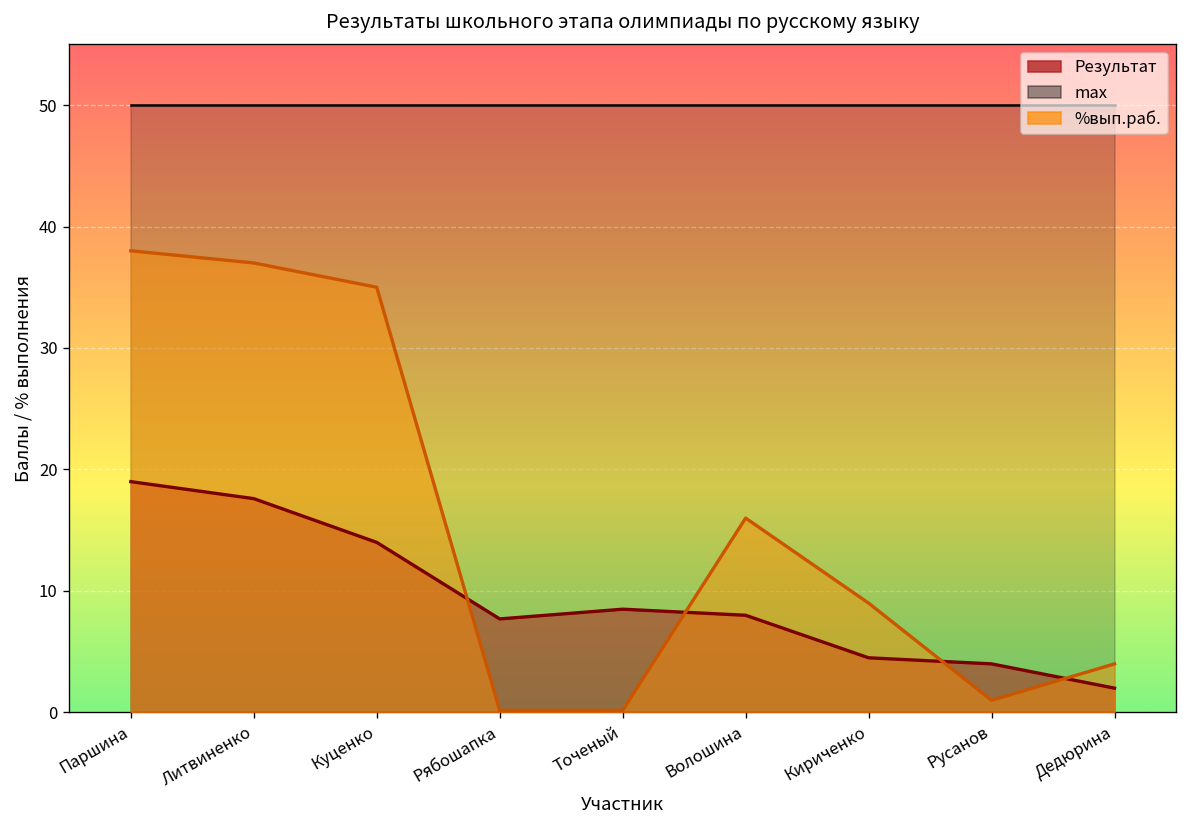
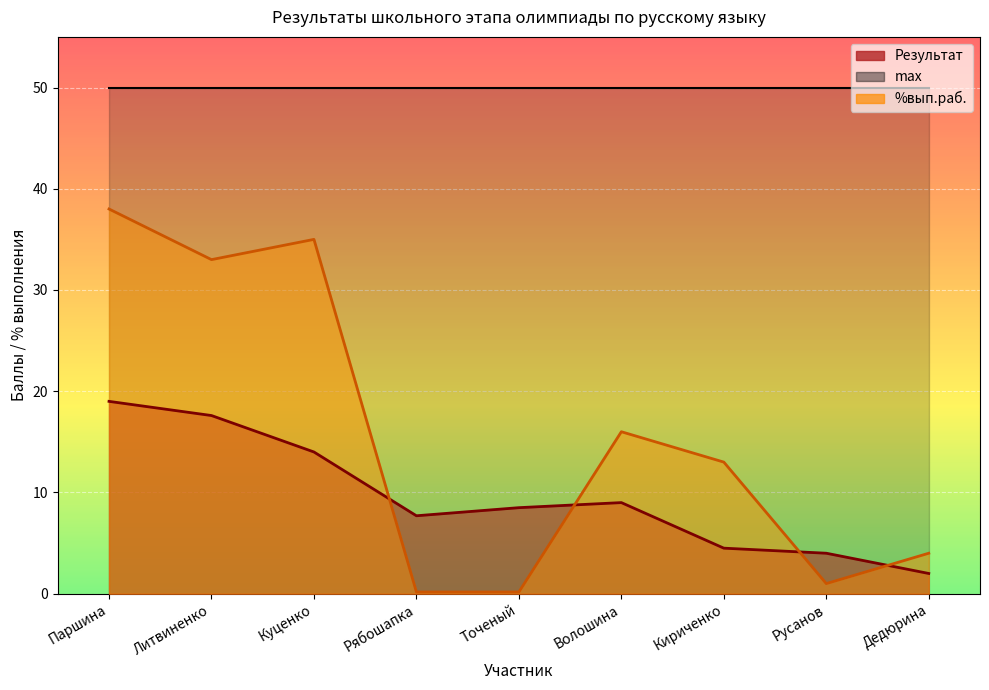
%вып.раб., Литвиненко: 37 -> 33
Результат, Волошина: 8 -> 9
%вып.раб., Кириченко: 9 -> 13
